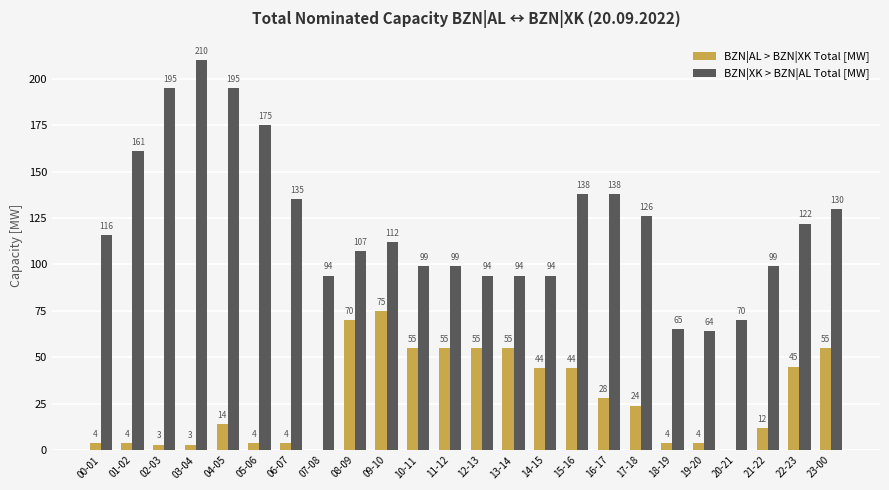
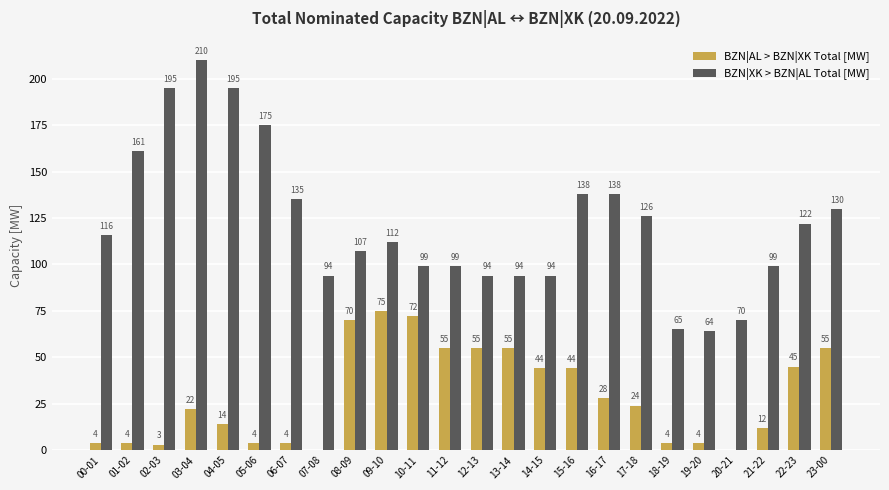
BZN|AL > BZN|XK Total [MW], 03-04: 3 -> 22
BZN|AL > BZN|XK Total [MW], 10-11: 55 -> 72
